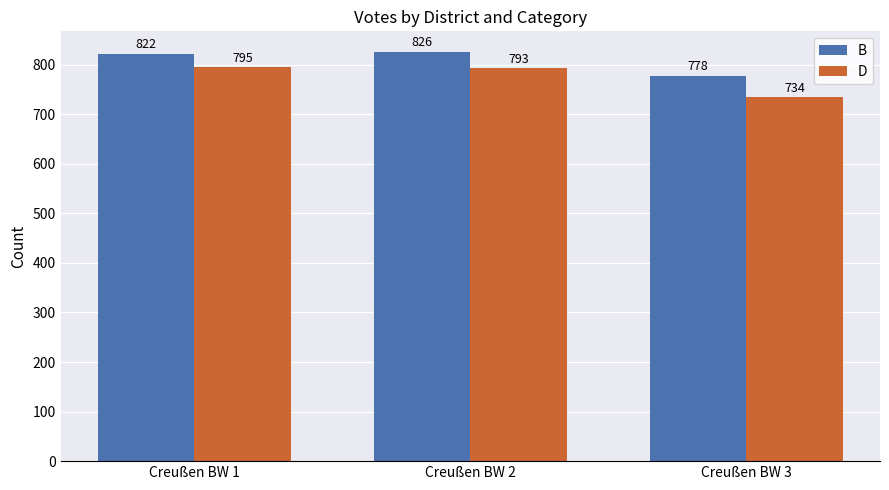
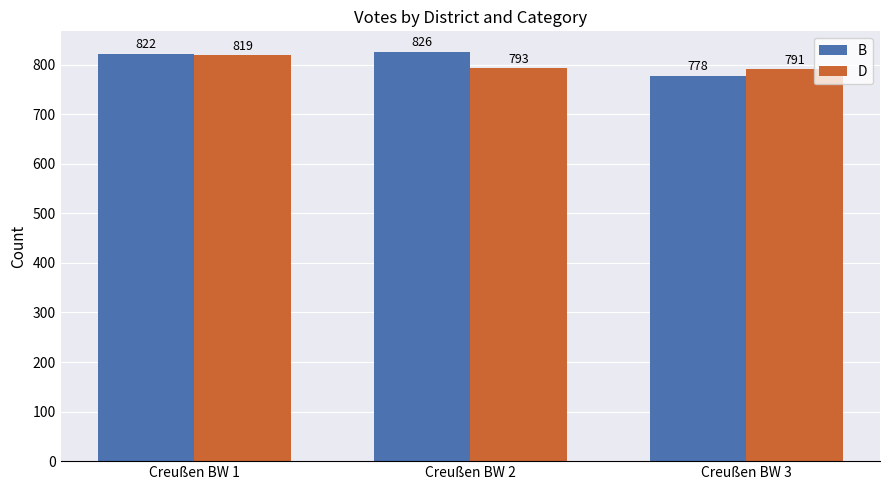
D, Creußen BW 1: 795 -> 819
D, Creußen BW 3: 734 -> 791
